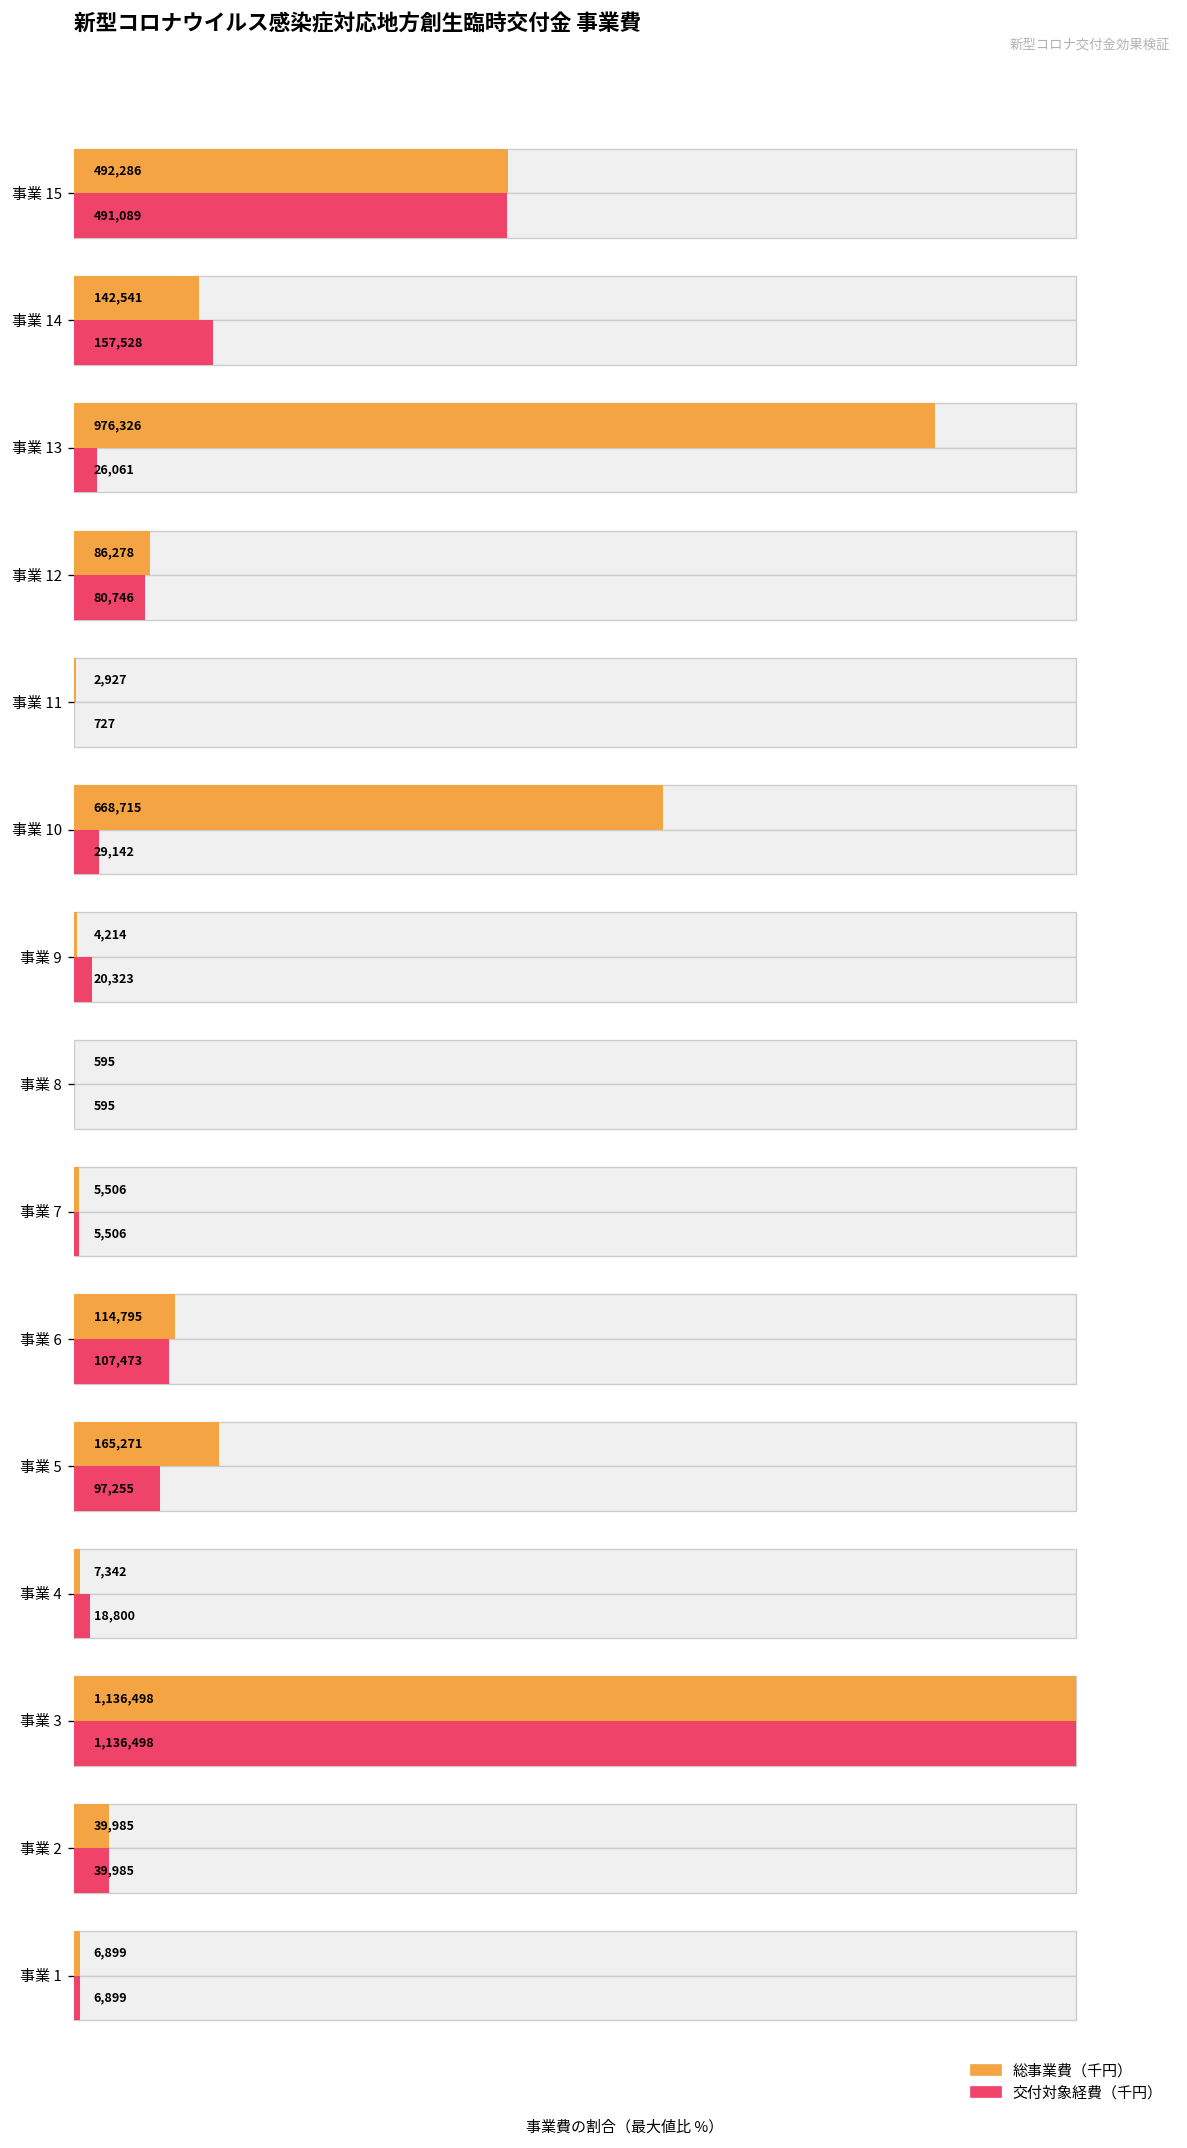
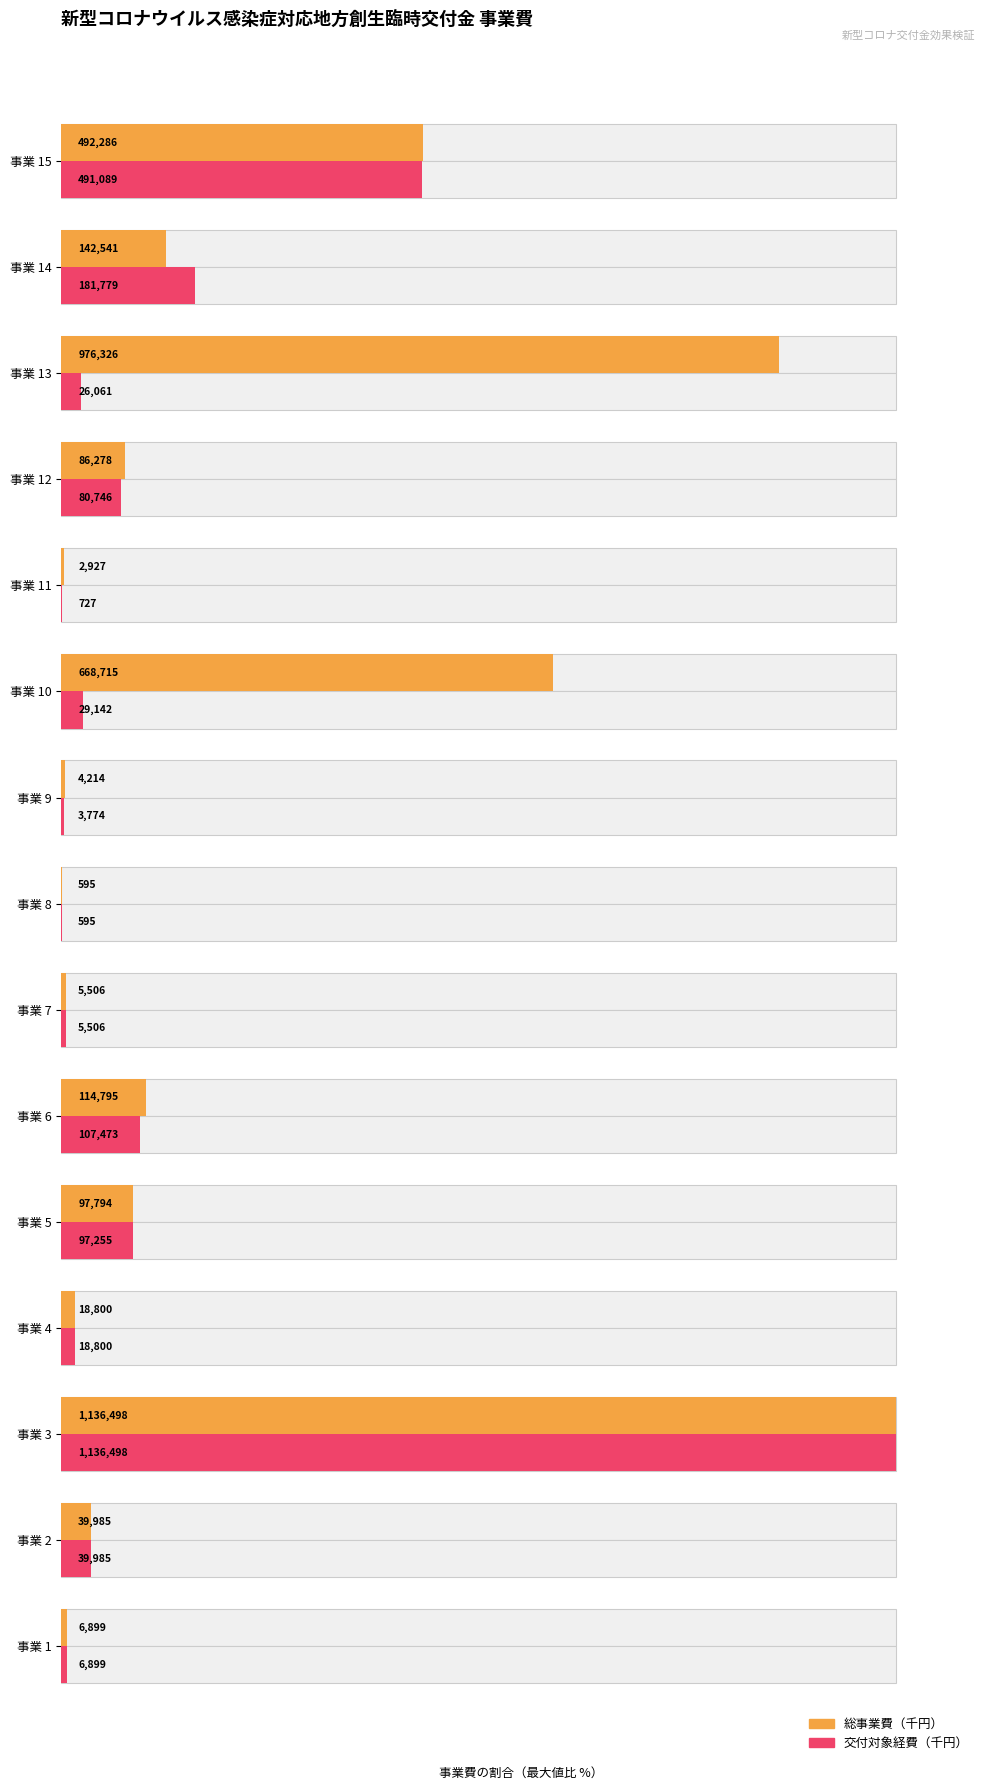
交付対象経費（千円）, 事業 14: 157,528 -> 181,779
交付対象経費（千円）, 事業 9: 20,323 -> 3,774
総事業費（千円）, 事業 5: 165,271 -> 97,794
総事業費（千円）, 事業 4: 7,342 -> 18,800
